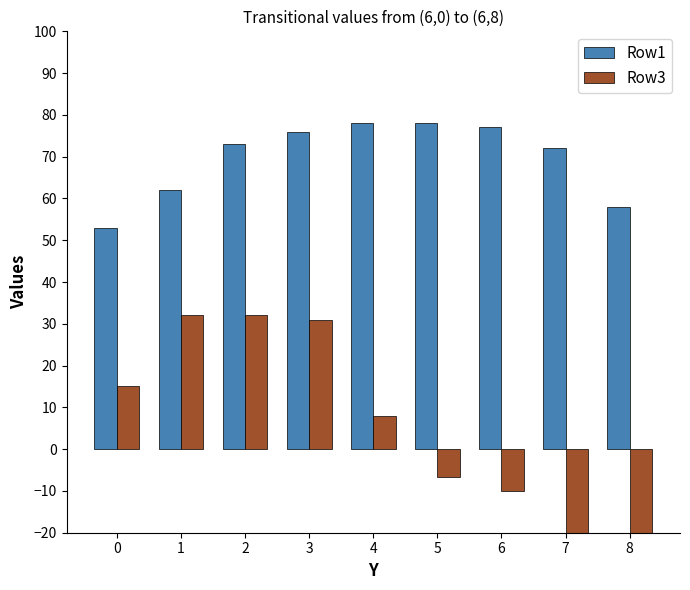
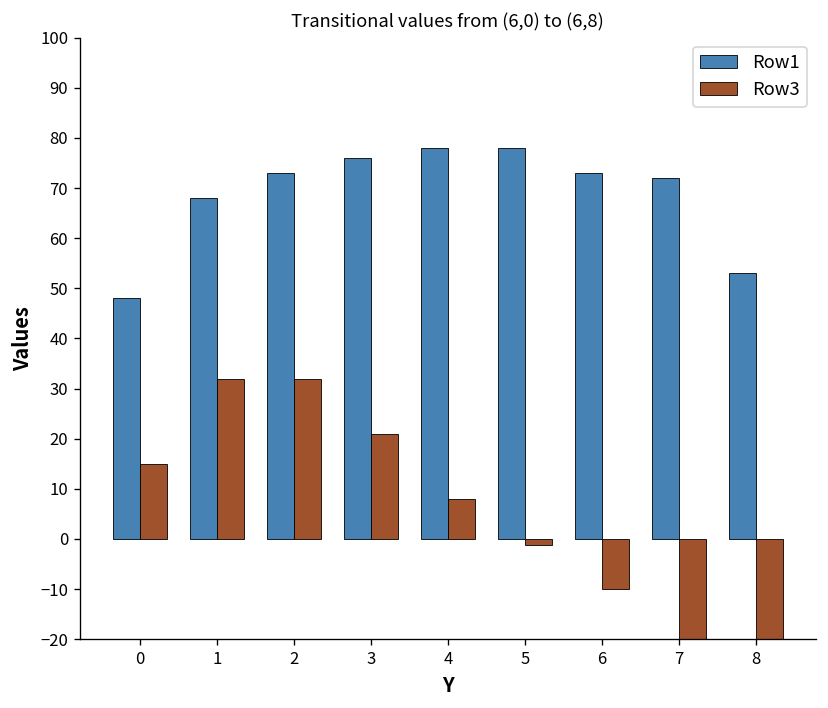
Row1, 0: 53 -> 48
Row1, 1: 62 -> 68
Row3, 3: 31 -> 21
Row3, 5: -7 -> -1
Row1, 6: 77 -> 73
Row1, 8: 58 -> 53
